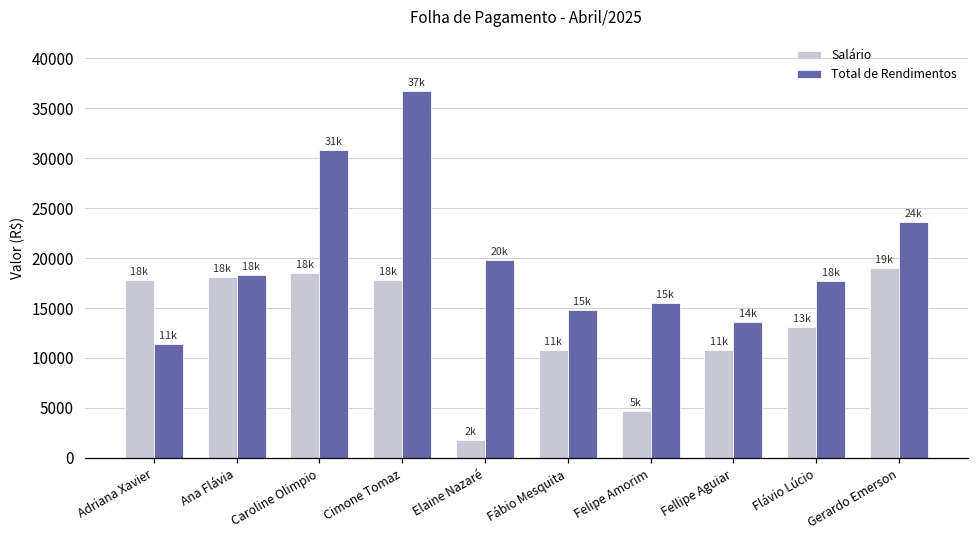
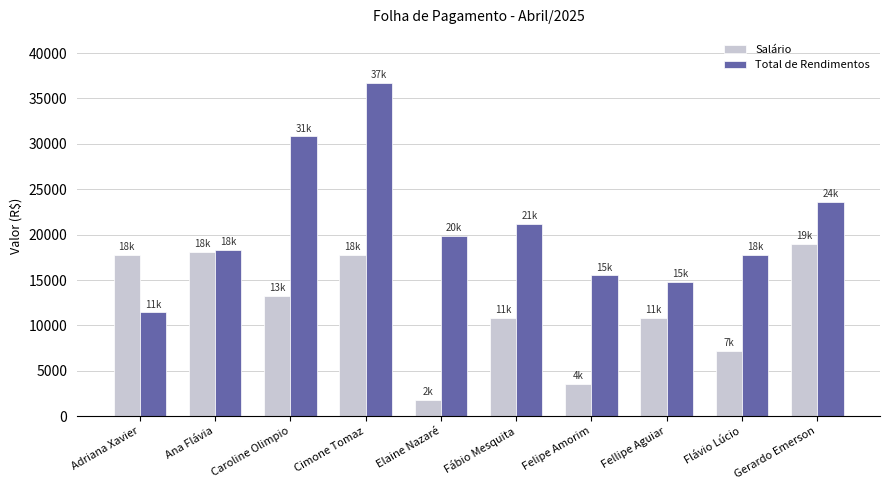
Salário, Caroline Olimpio: 18k -> 13k
Total de Rendimentos, Fábio Mesquita: 15k -> 21k
Salário, Felipe Amorim: 5k -> 4k
Total de Rendimentos, Fellipe Aguiar: 14k -> 15k
Salário, Flávio Lúcio: 13k -> 7k
